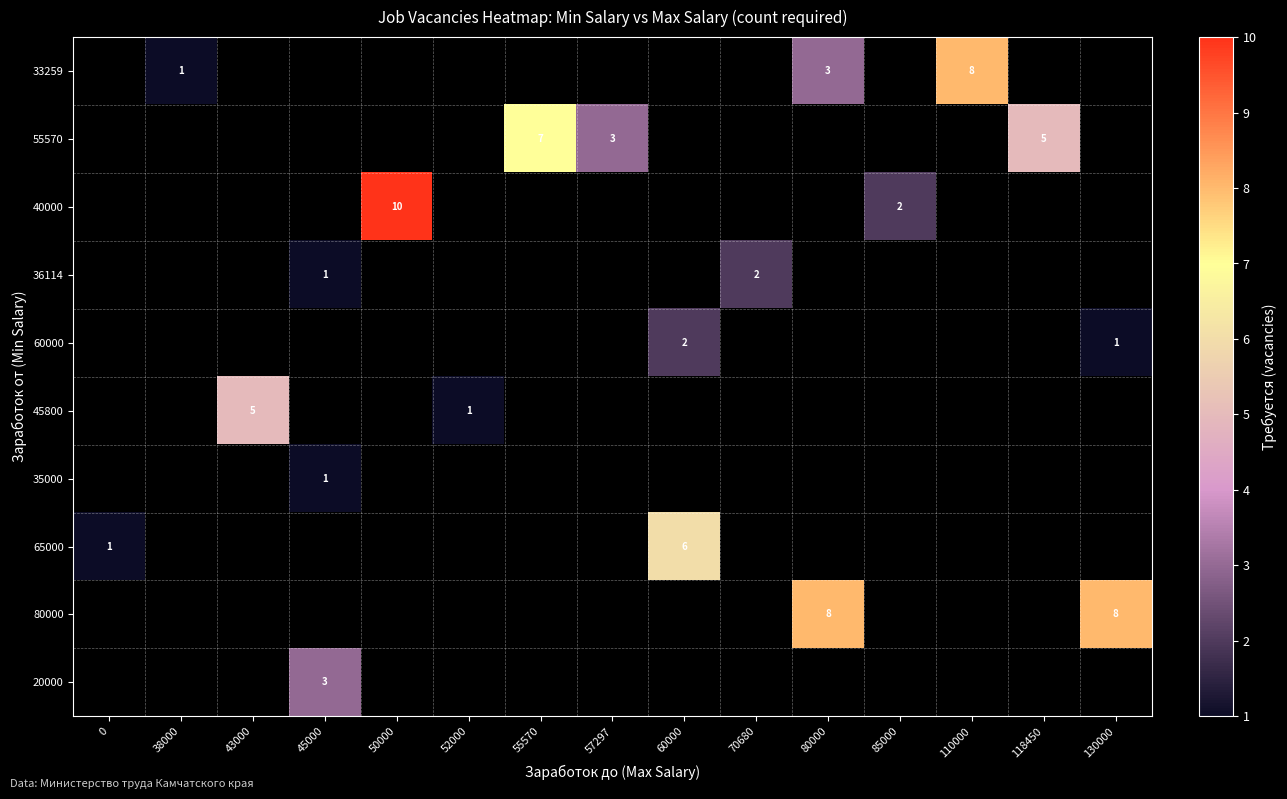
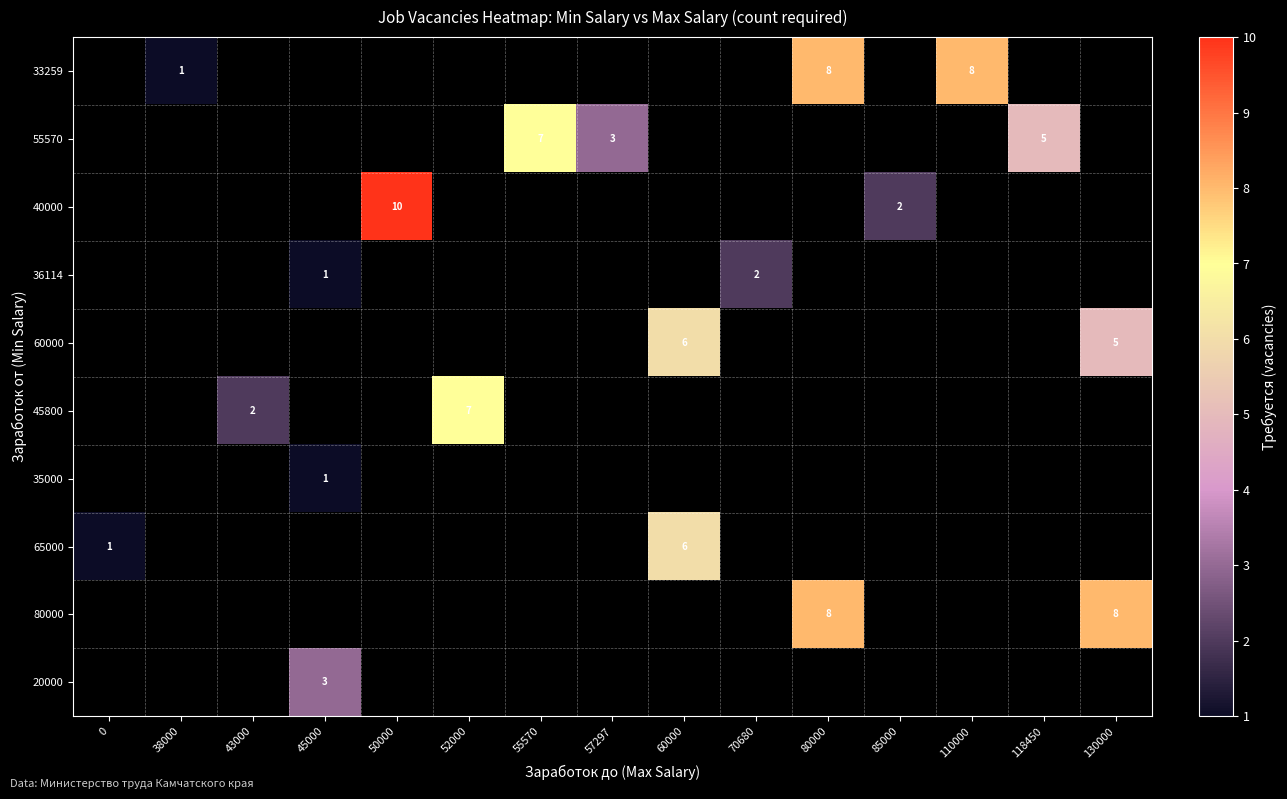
33259, 80000: 3 -> 8
60000, 60000: 2 -> 6
60000, 130000: 1 -> 5
45800, 43000: 5 -> 2
45800, 52000: 1 -> 7
